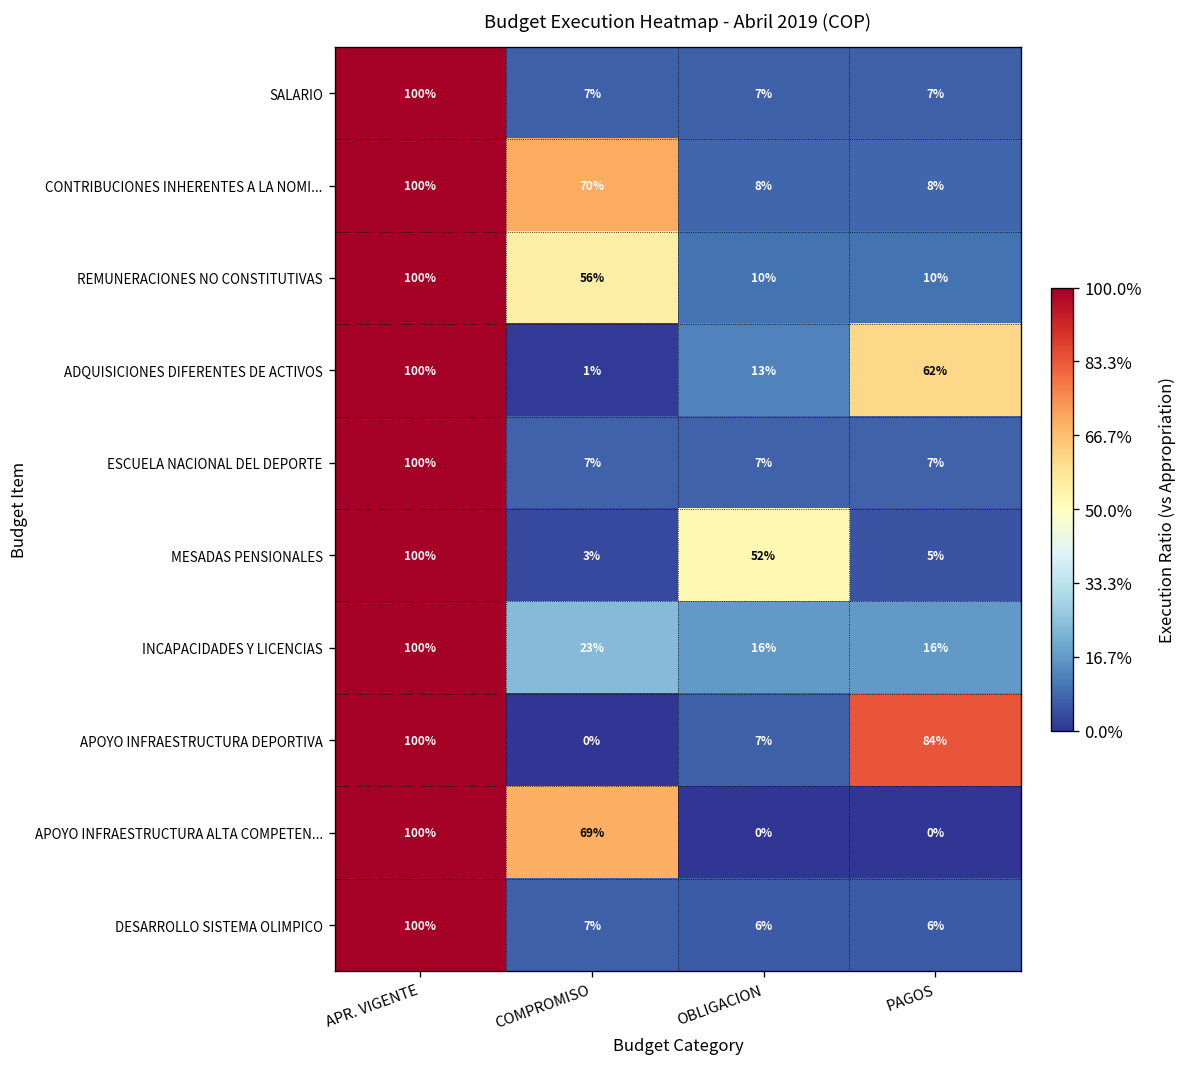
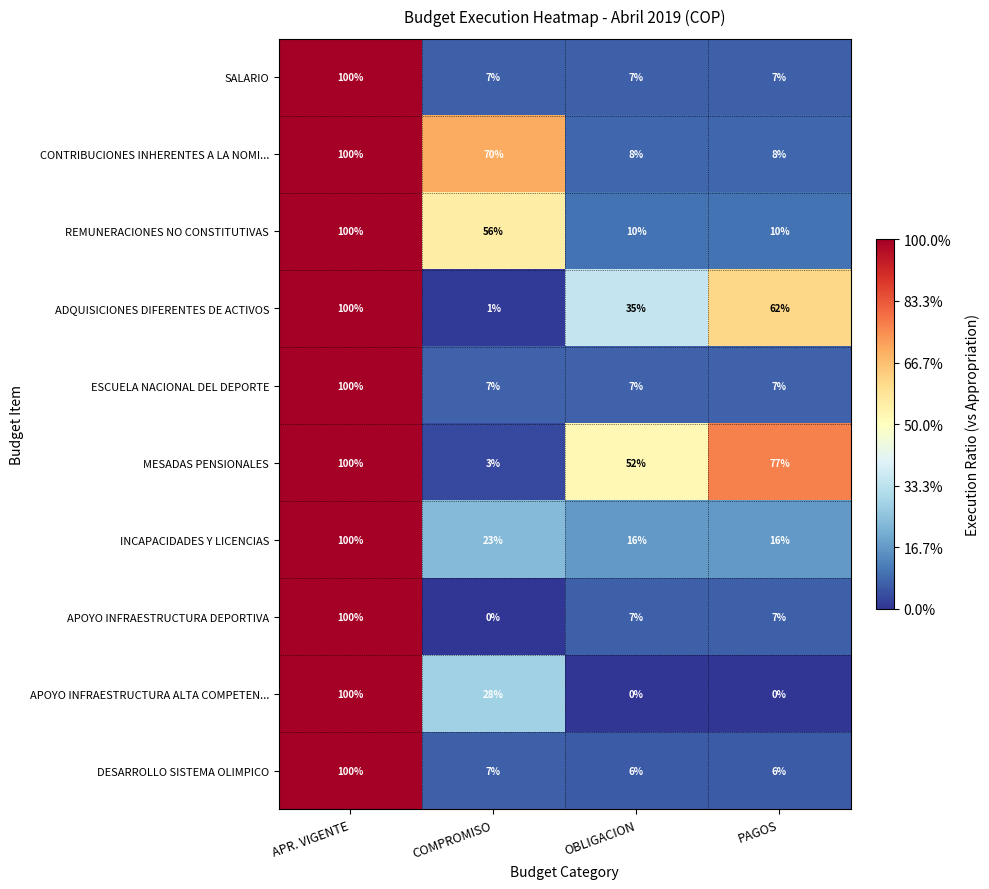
ADQUISICIONES DIFERENTES DE ACTIVOS, OBLIGACION: 13% -> 35%
MESADAS PENSIONALES, PAGOS: 5% -> 77%
APOYO INFRAESTRUCTURA DEPORTIVA, PAGOS: 84% -> 7%
APOYO INFRAESTRUCTURA ALTA COMPETEN..., COMPROMISO: 69% -> 28%
